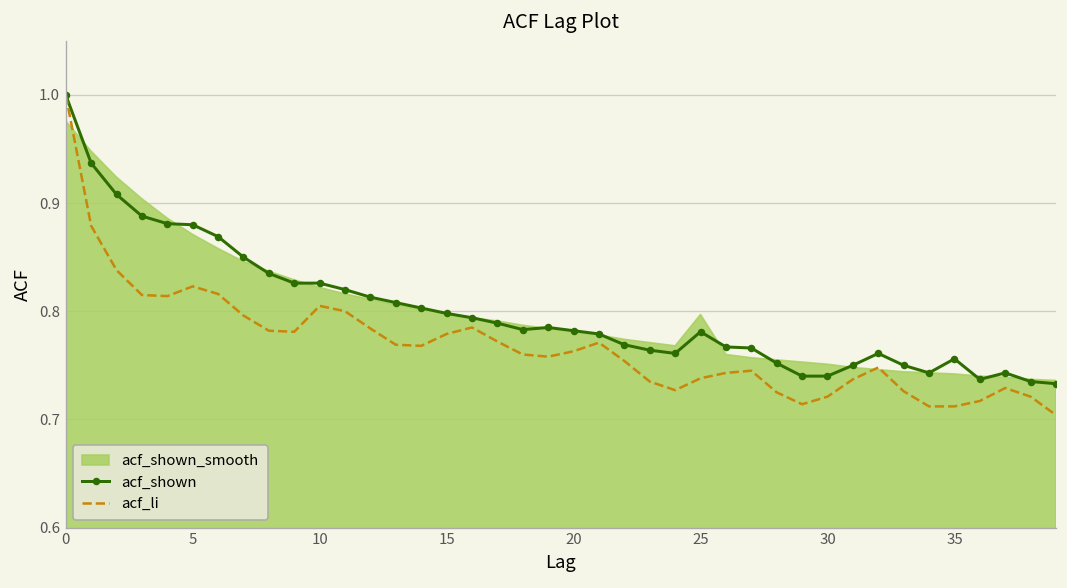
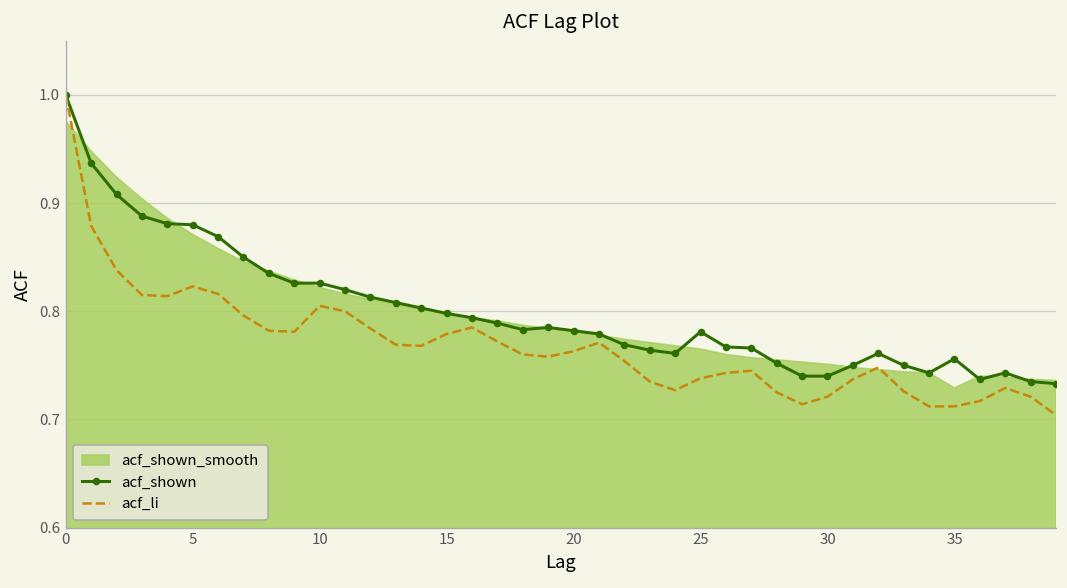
acf_shown_smooth, 25: 0.80 -> 0.77
acf_shown_smooth, 35: 0.74 -> 0.73
